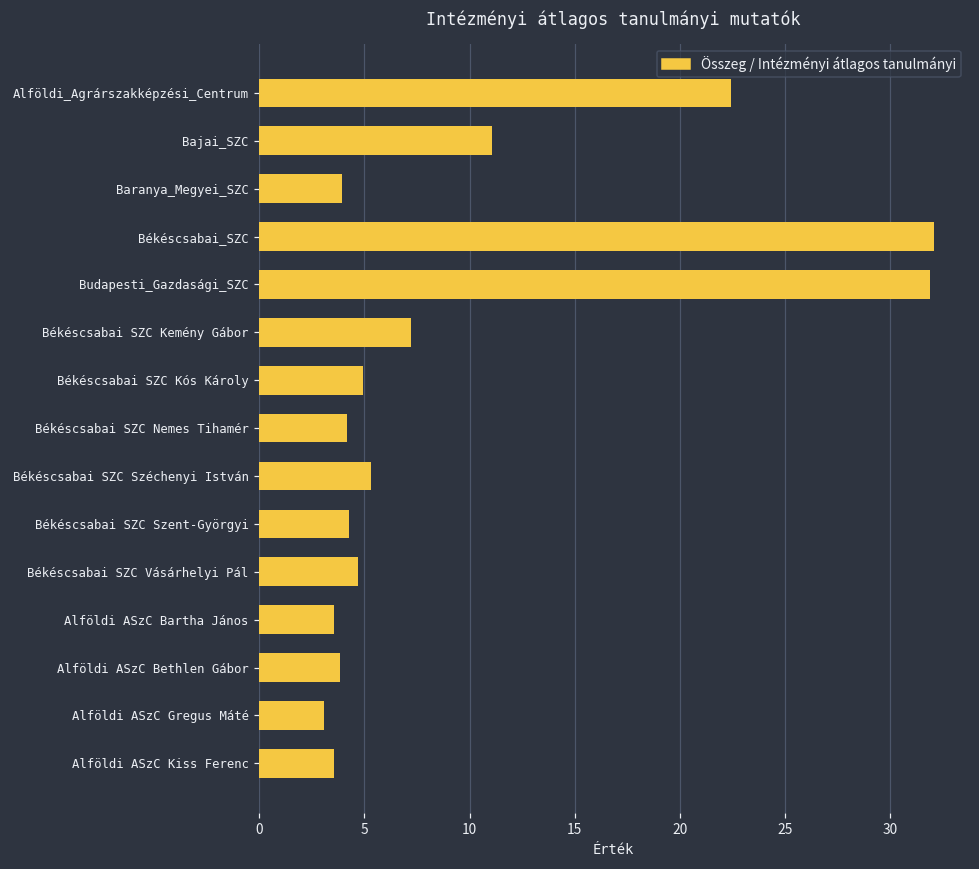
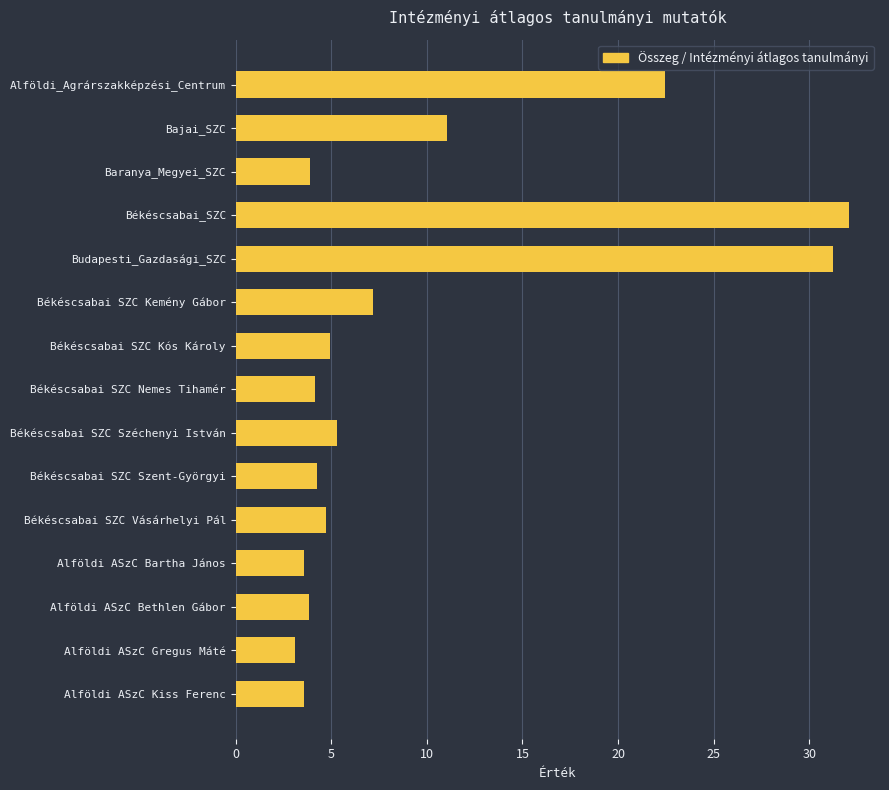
Budapesti_Gazdasági_SZC: 31.9 -> 31.3
